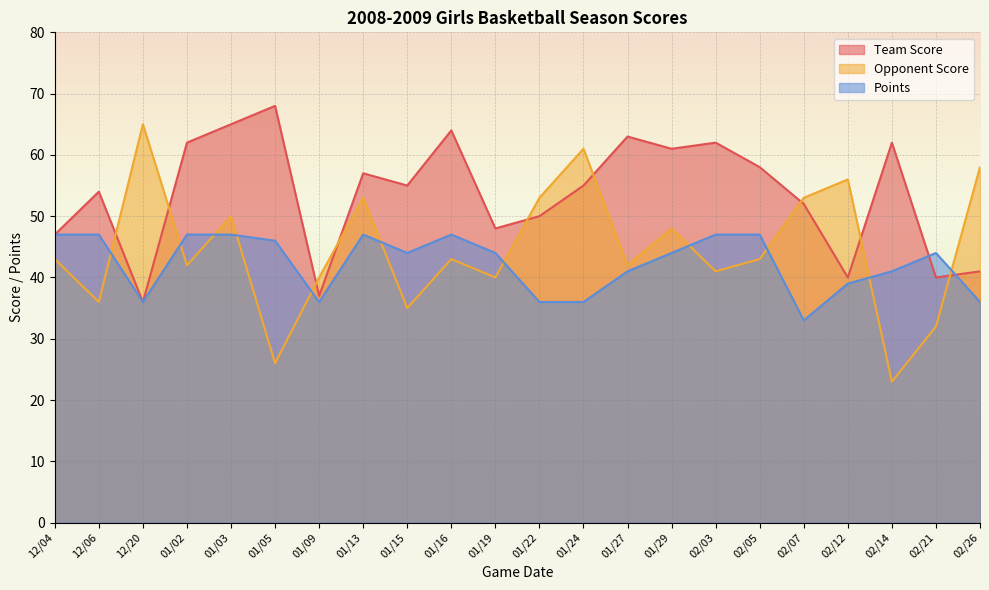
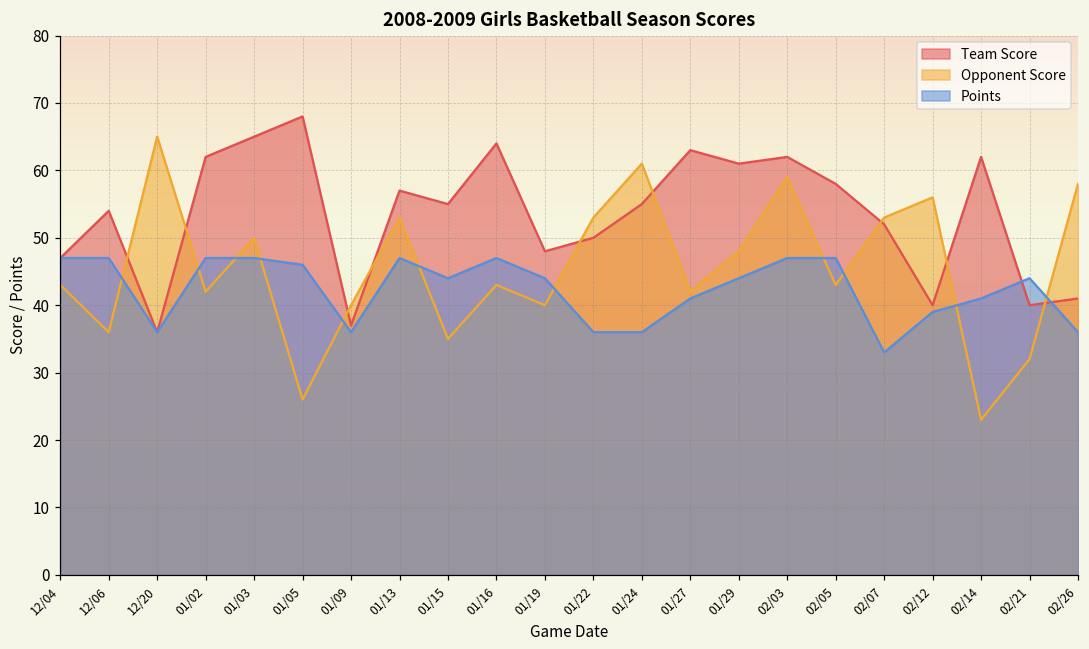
Opponent Score, 02/03: 41 -> 59
